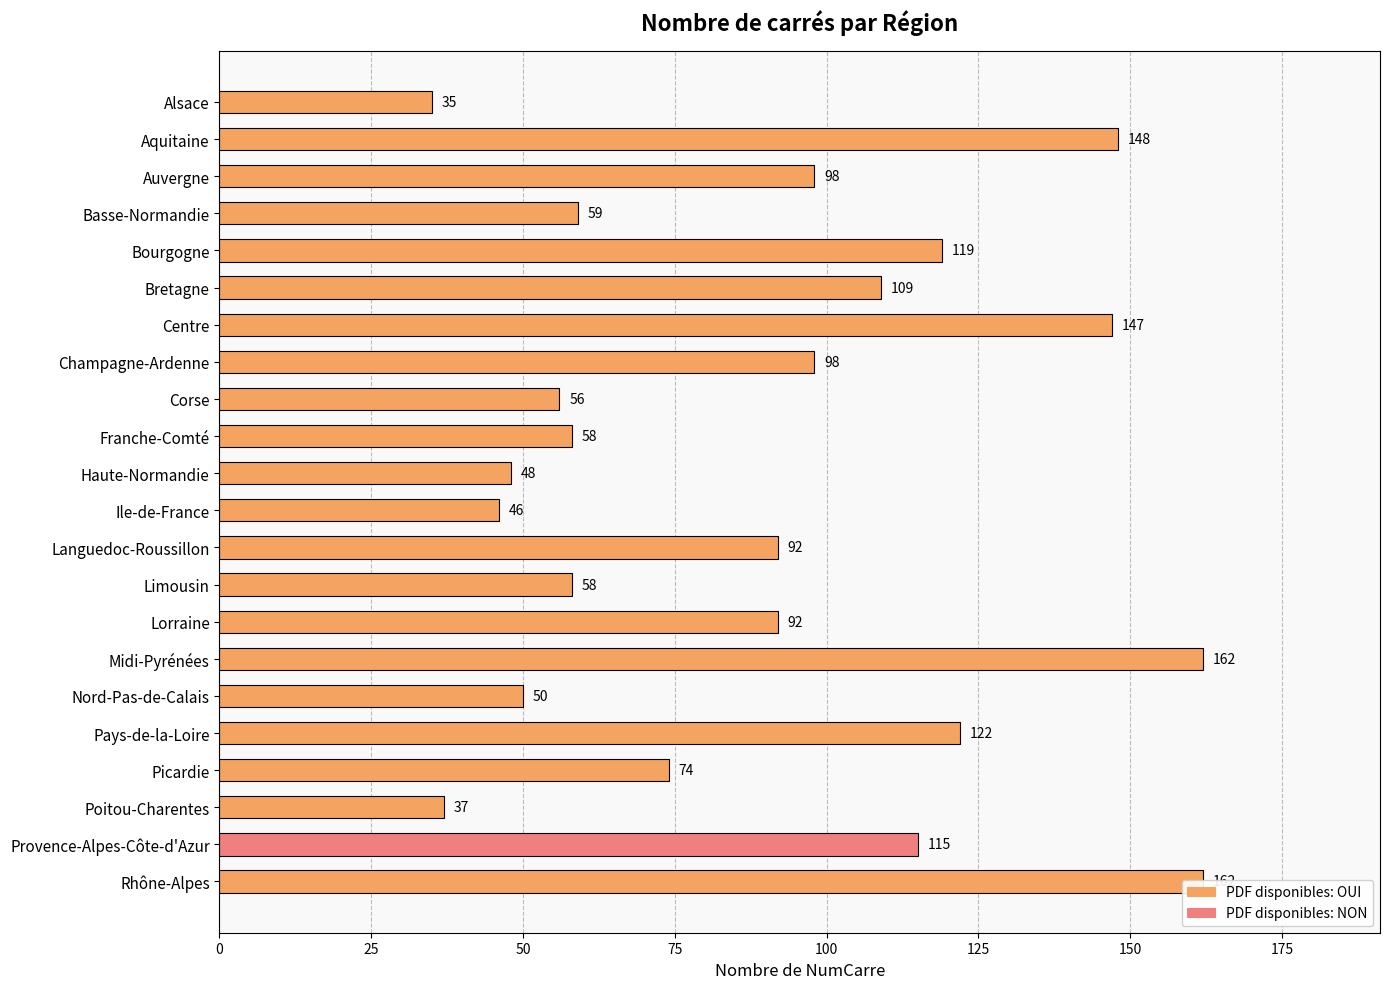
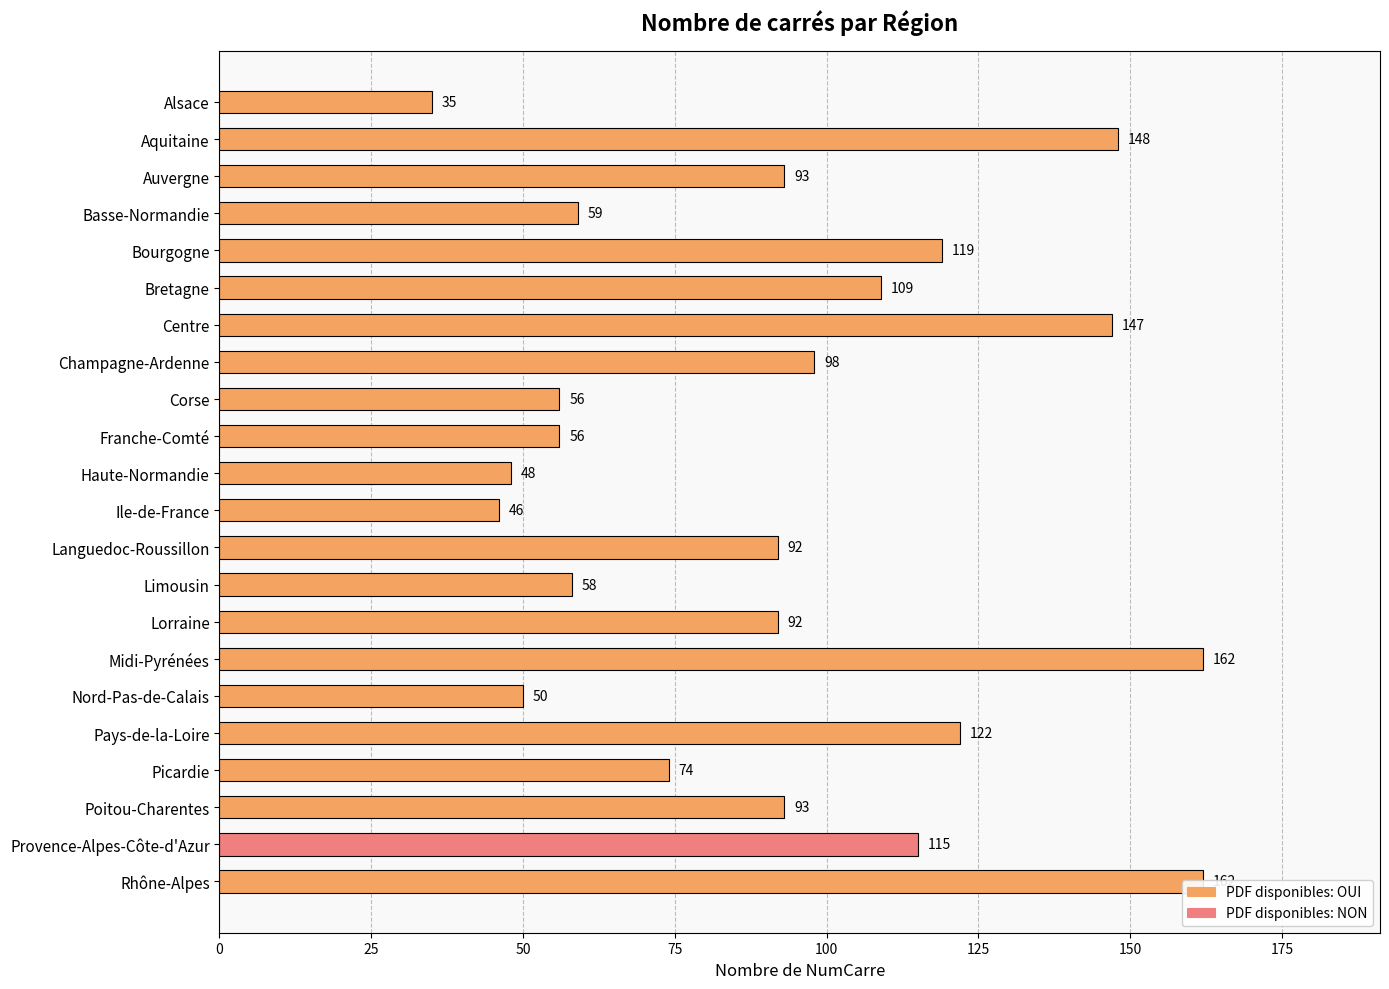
Auvergne: 98 -> 93
Franche-Comté: 58 -> 56
Poitou-Charentes: 37 -> 93
